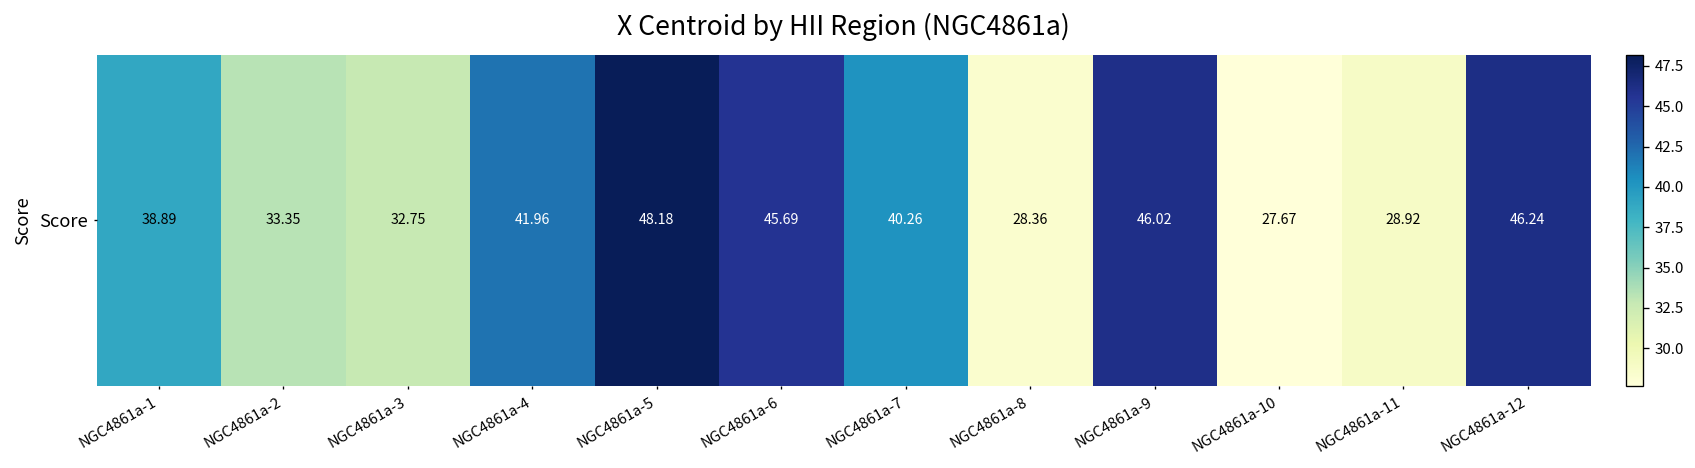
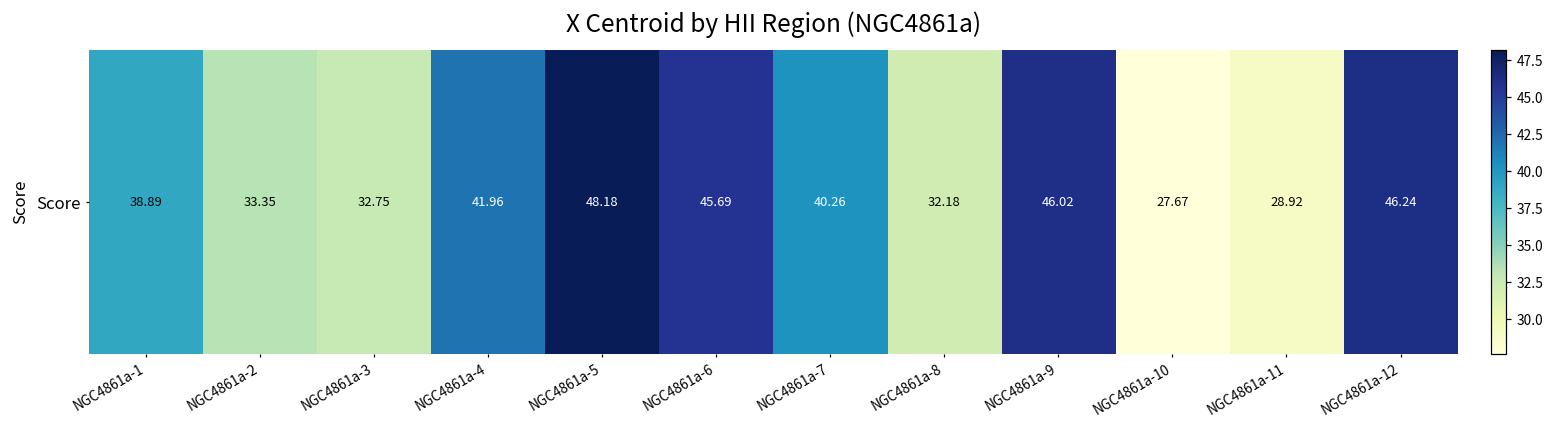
Score, NGC4861a-8: 28.36 -> 32.18
